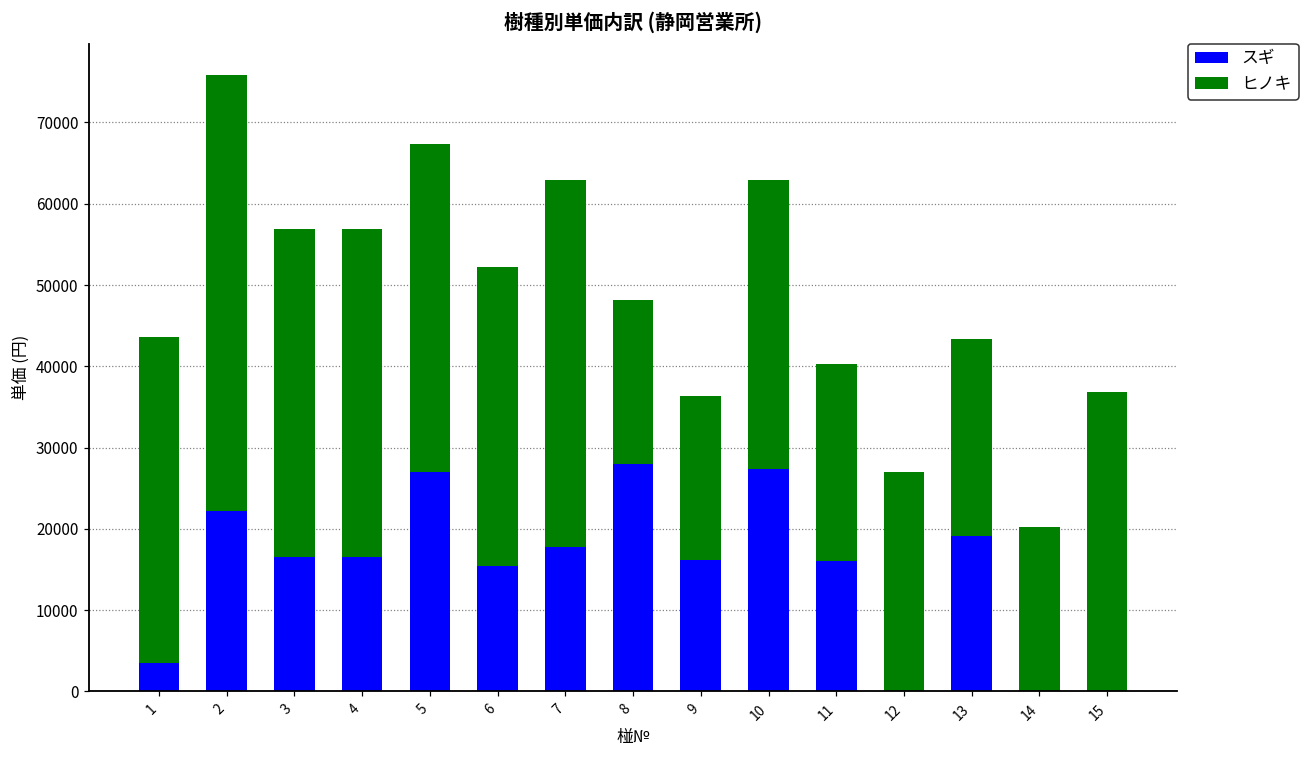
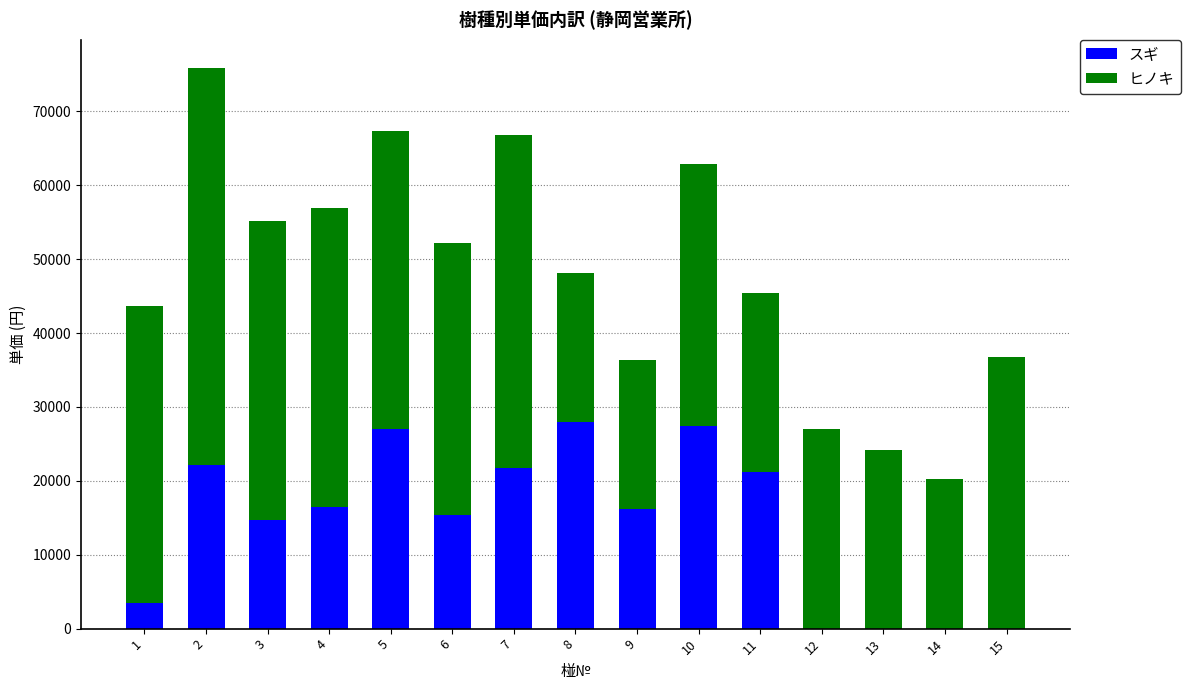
スギ, 3: 17000 -> 15000
スギ, 7: 18000 -> 22000
スギ, 11: 16000 -> 21000
スギ, 13: 19000 -> 0
